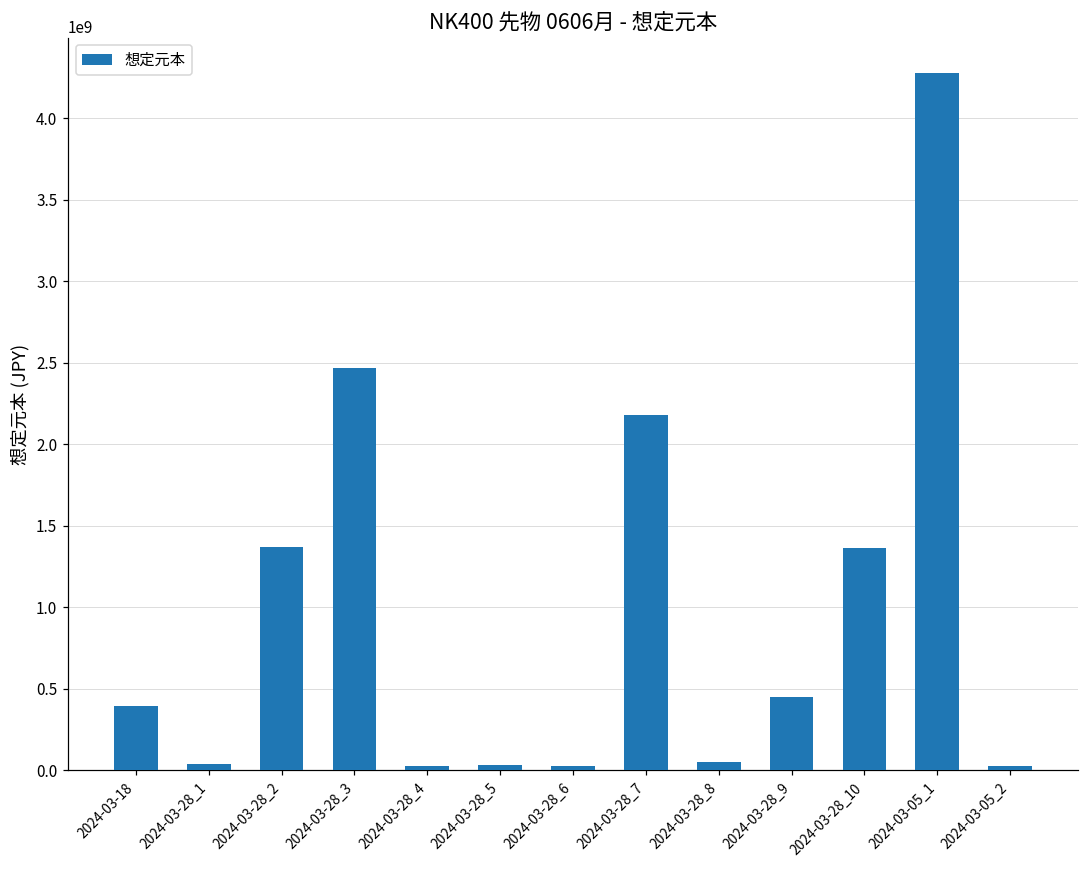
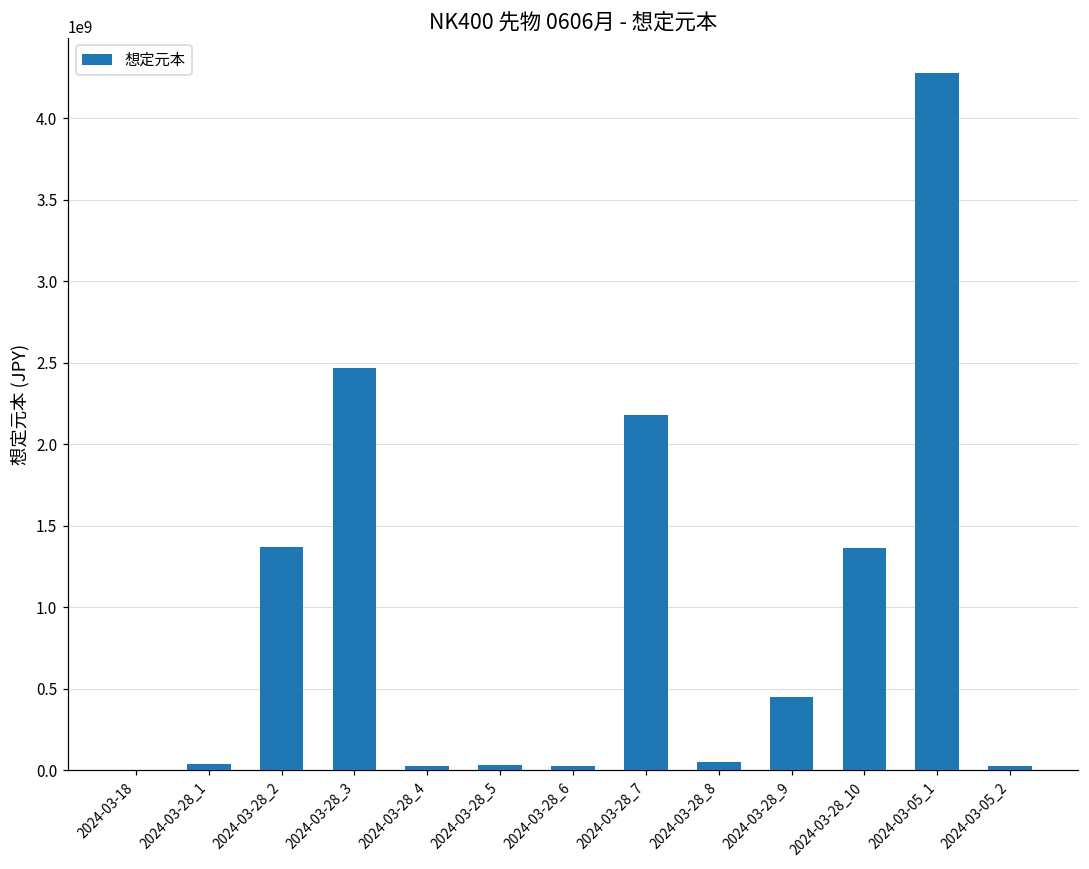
2024-03-18: 390000000 -> 10000000
